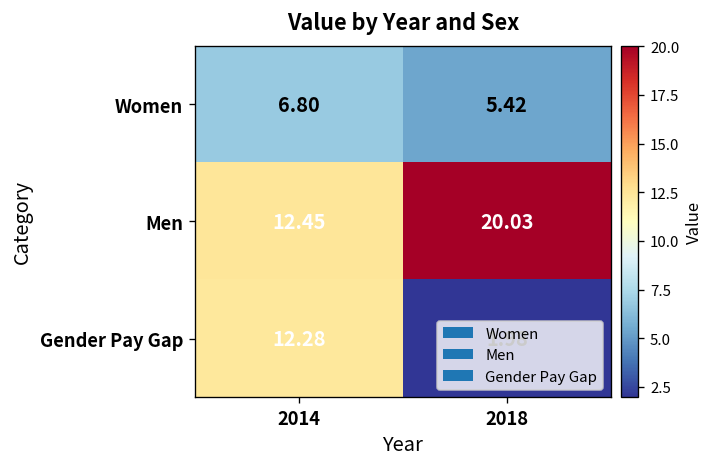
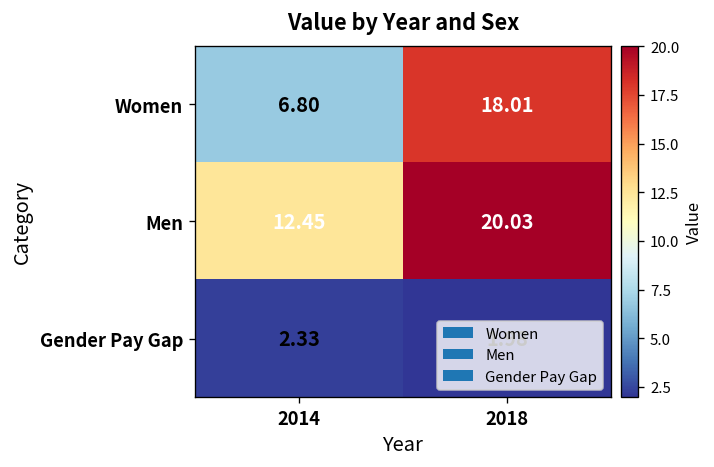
Women, 2018: 5.42 -> 18.01
Gender Pay Gap, 2014: 12.28 -> 2.33
